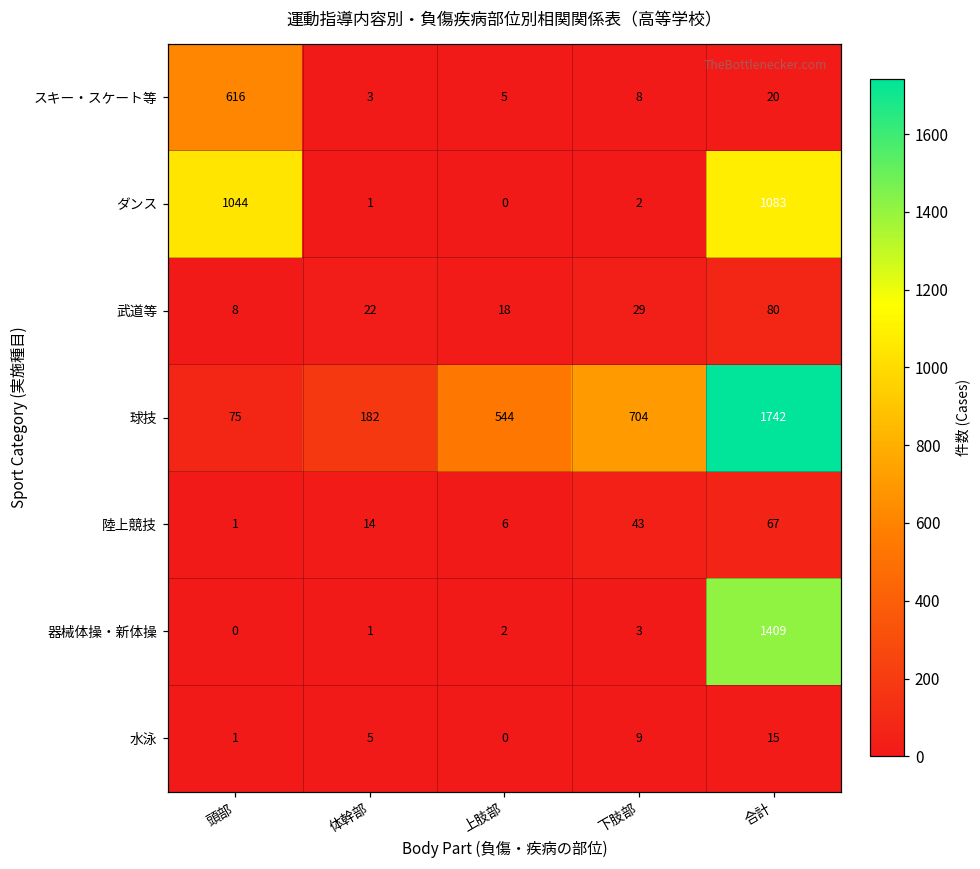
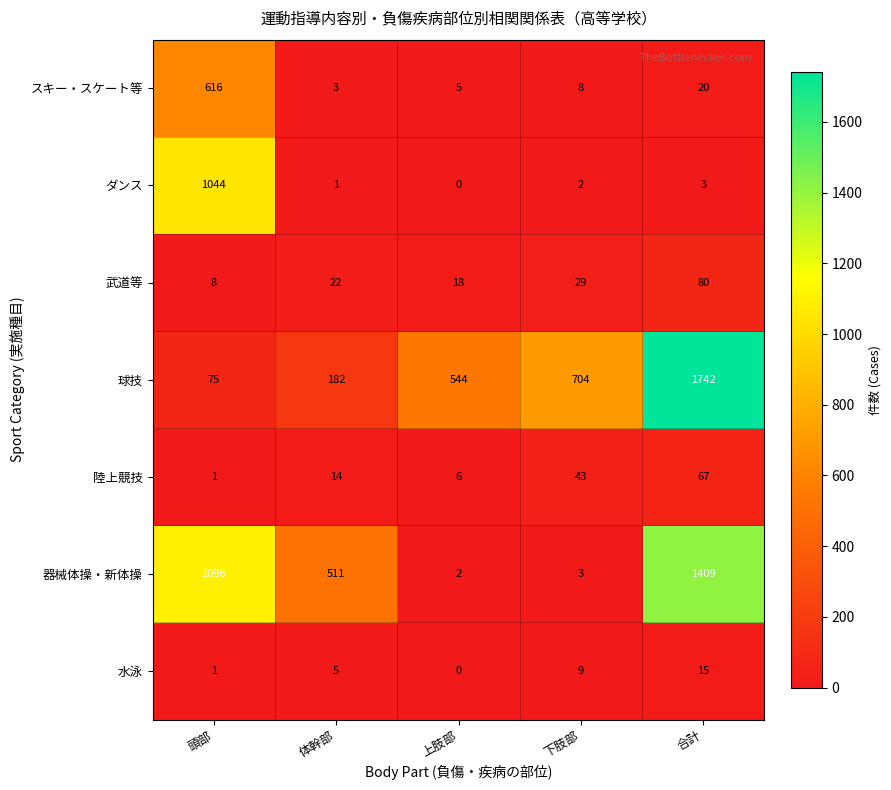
ダンス, 合計: 1083 -> 3
器械体操・新体操, 頭部: 0 -> 1096
器械体操・新体操, 体幹部: 1 -> 511
